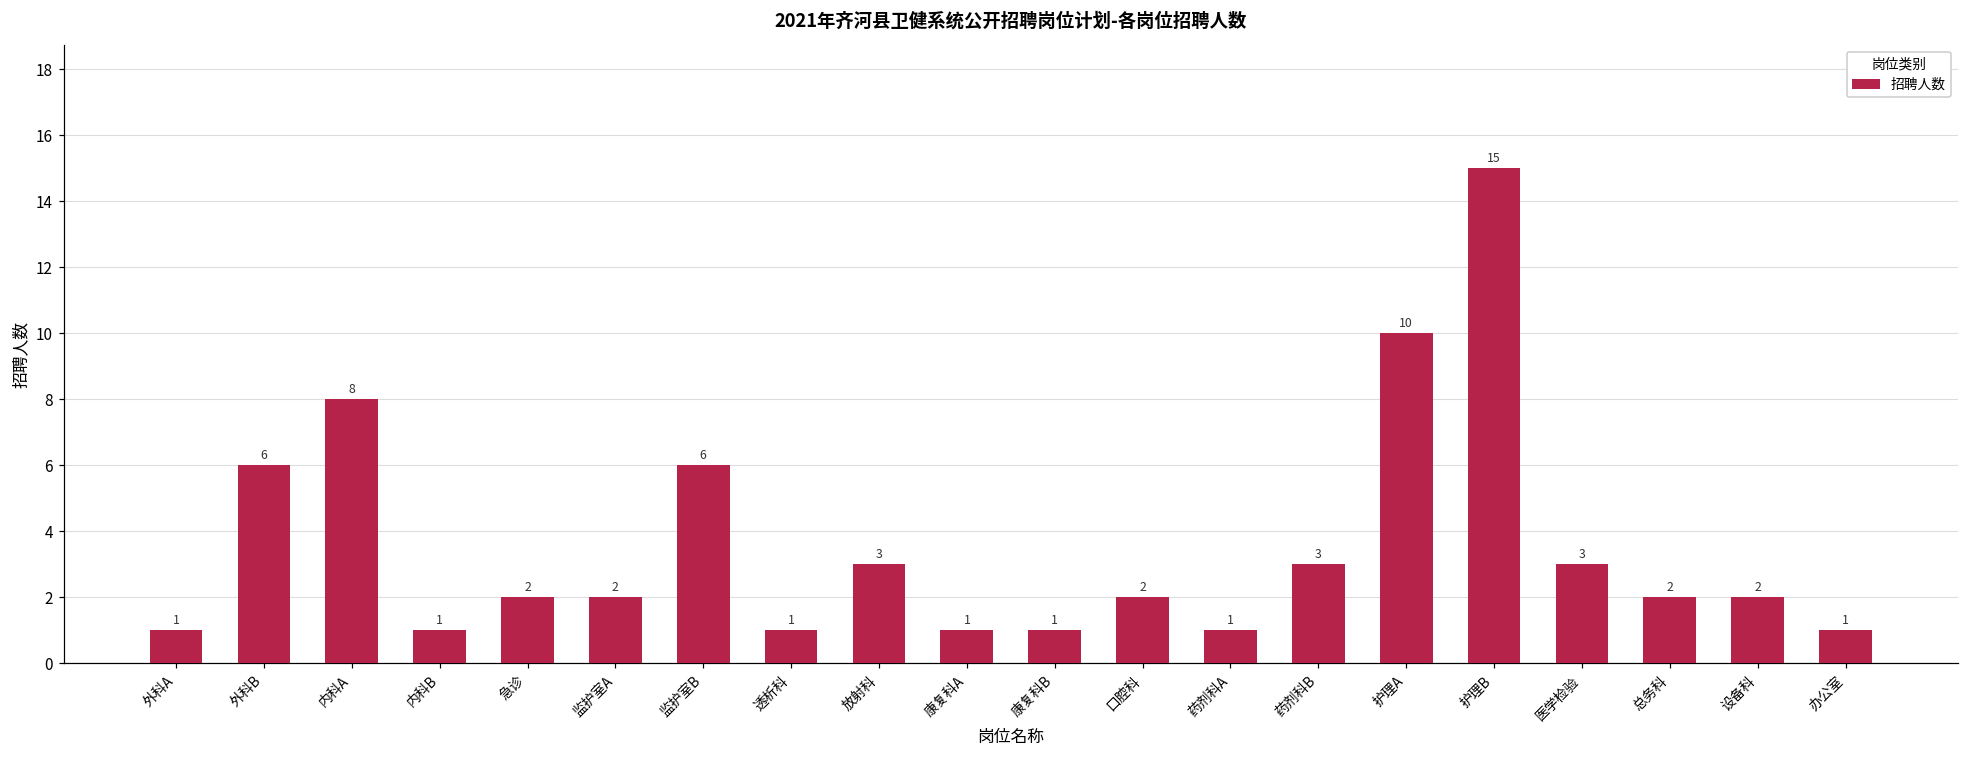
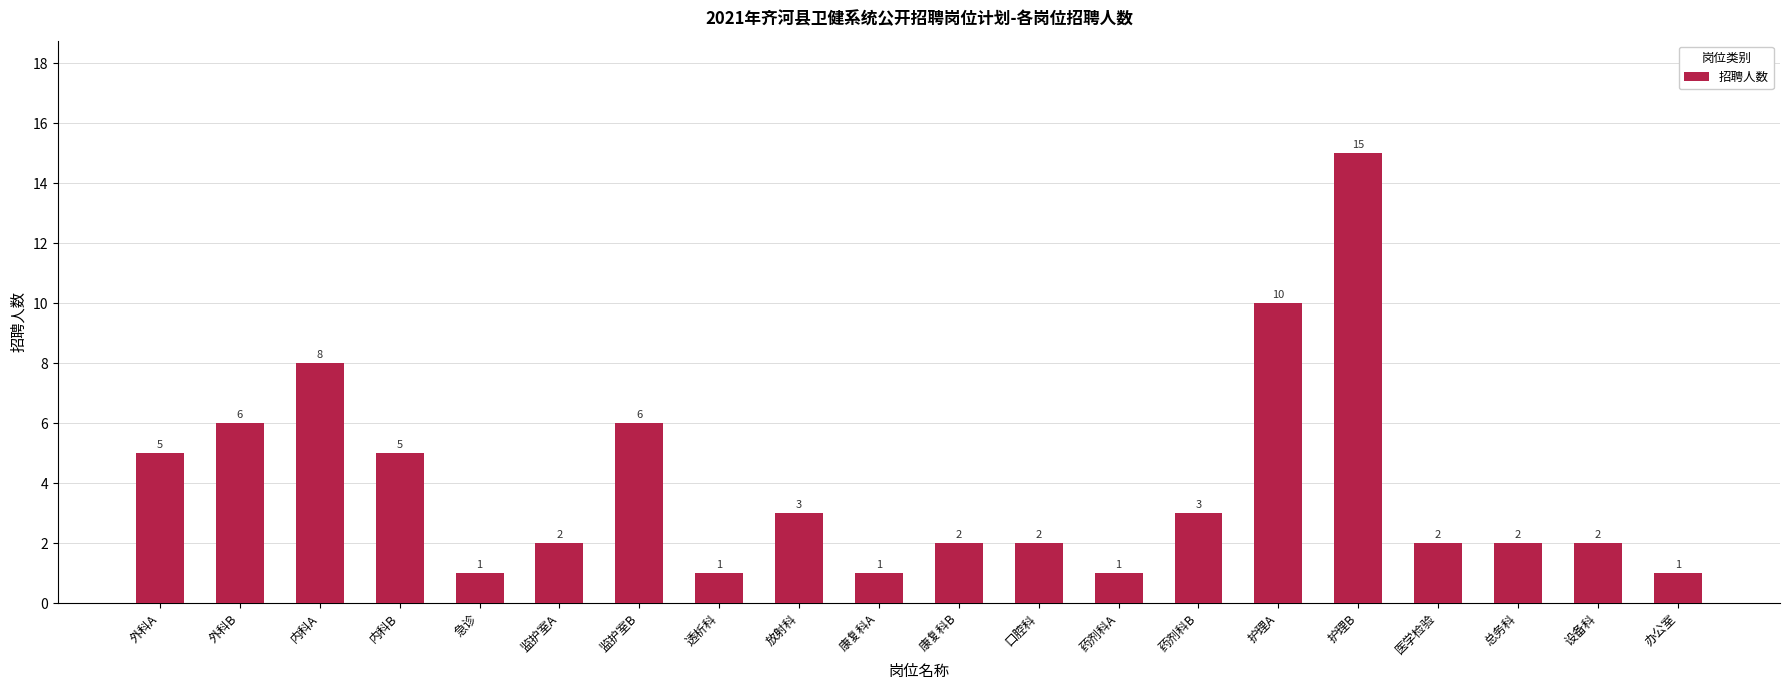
外科A: 1 -> 5
内科B: 1 -> 5
急诊: 2 -> 1
康复科B: 1 -> 2
医学检验: 3 -> 2
